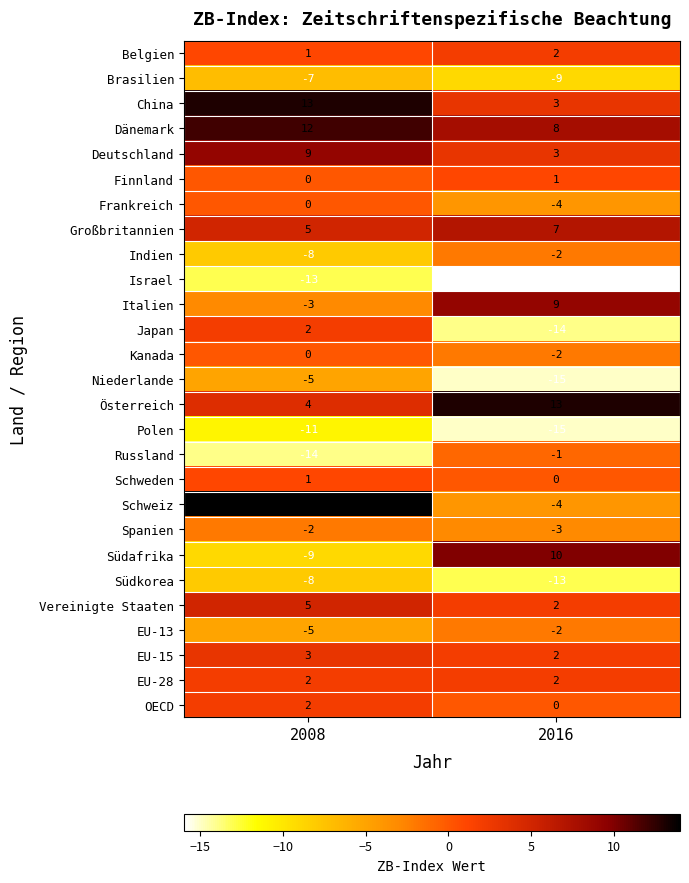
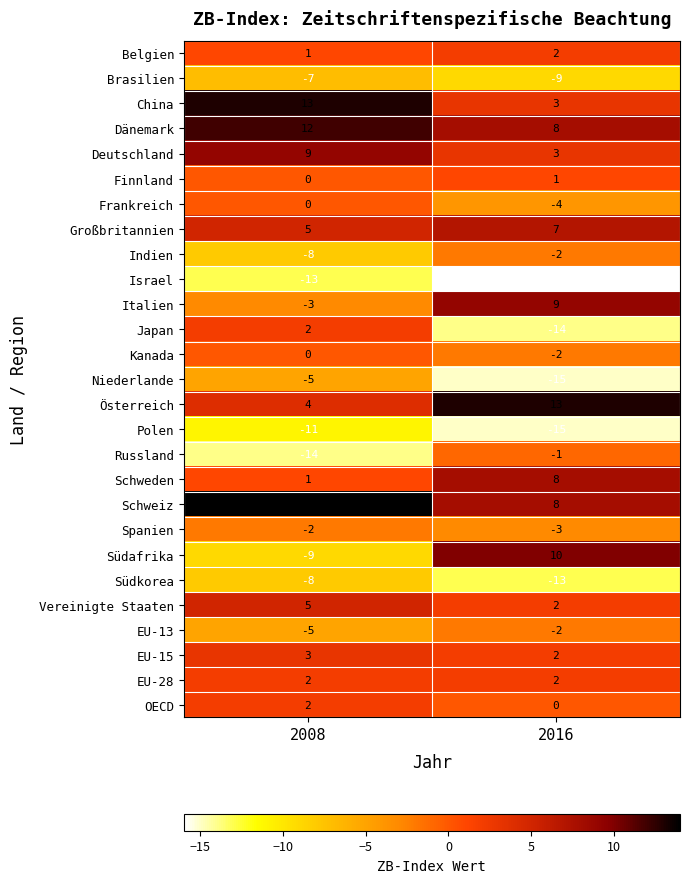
Schweden, 2016: 0 -> 8
Schweiz, 2016: -4 -> 8
